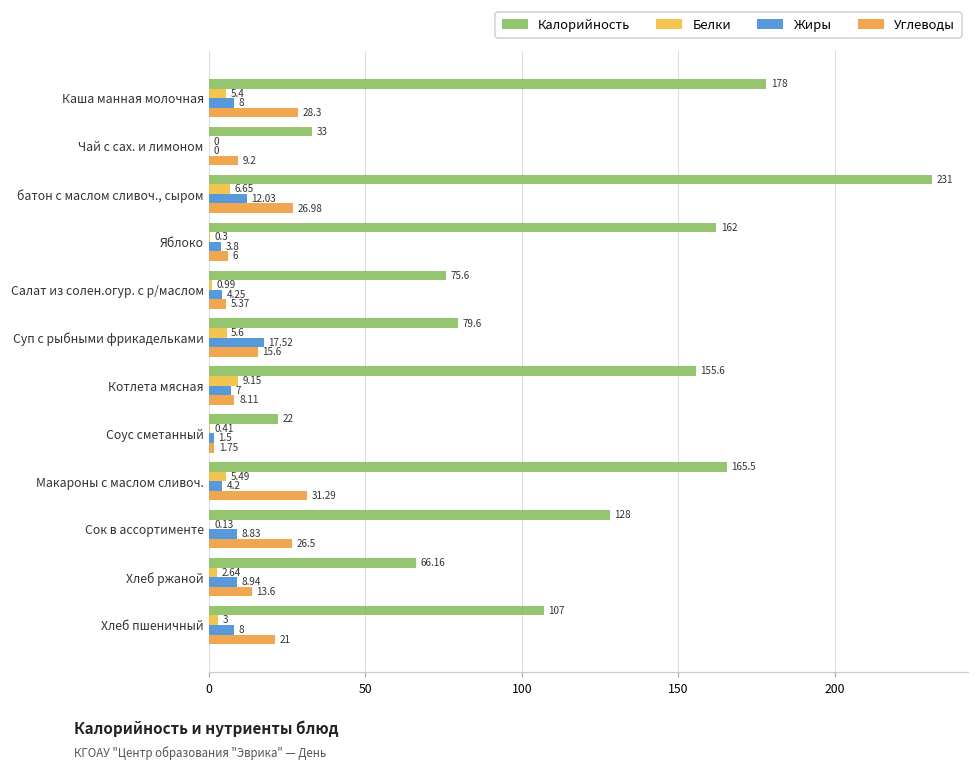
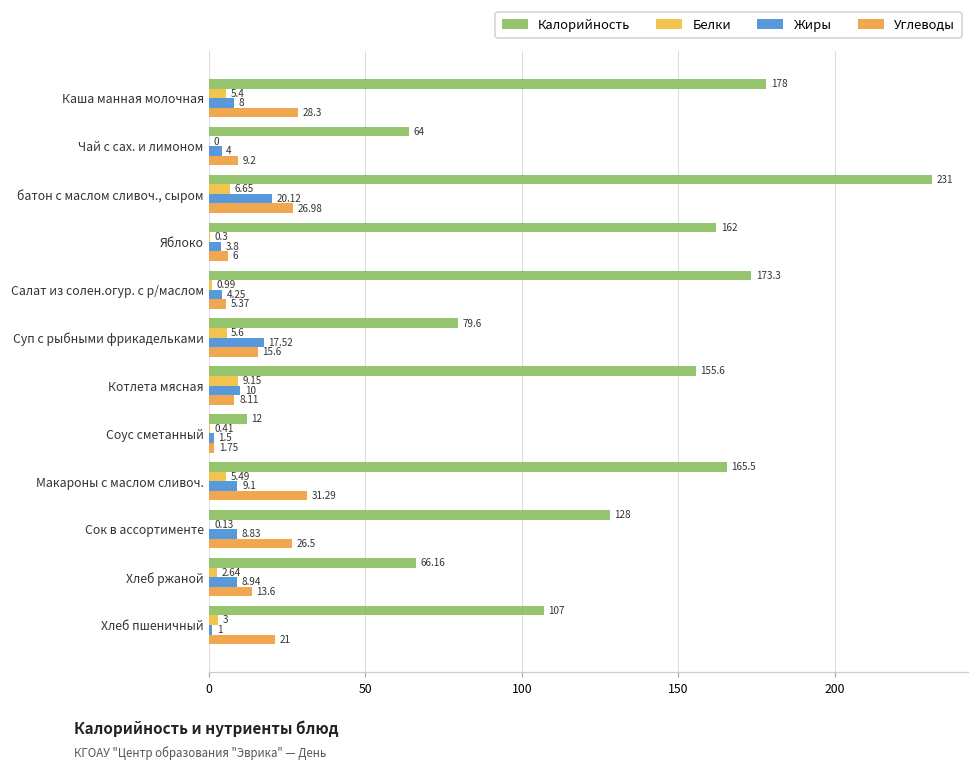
Калорийность, Чай с сах. и лимоном: 33 -> 64
Жиры, Чай с сах. и лимоном: 0 -> 4
Жиры, батон с маслом сливоч., сыром: 12.03 -> 20.12
Калорийность, Салат из солен.огур. с р/маслом: 75.6 -> 173.3
Жиры, Котлета мясная: 7 -> 10
Калорийность, Соус сметанный: 22 -> 12
Жиры, Макароны с маслом сливоч.: 4.2 -> 9.1
Жиры, Хлеб пшеничный: 8 -> 1
